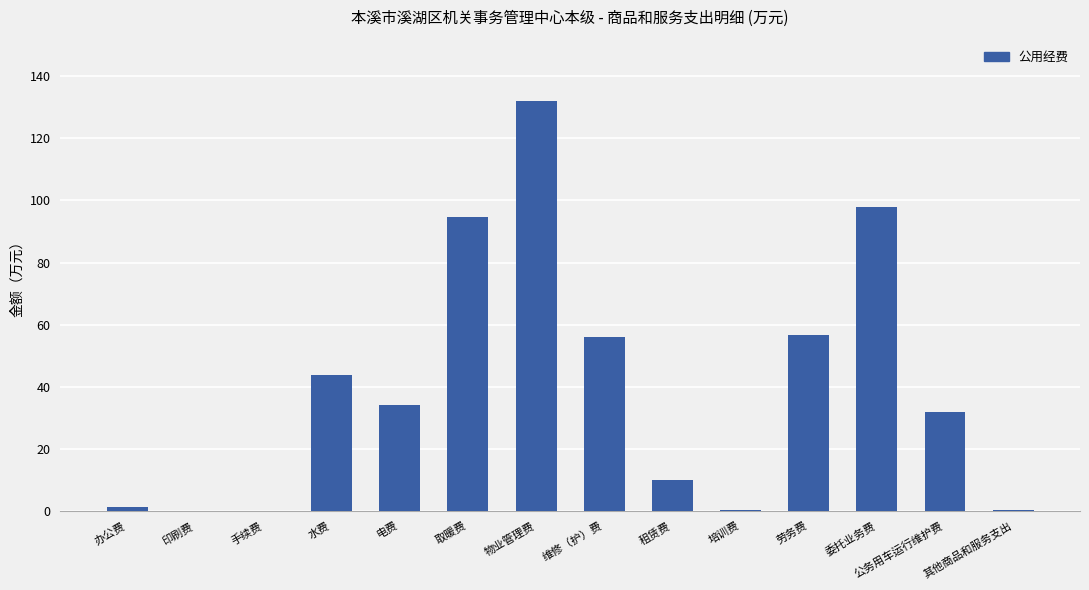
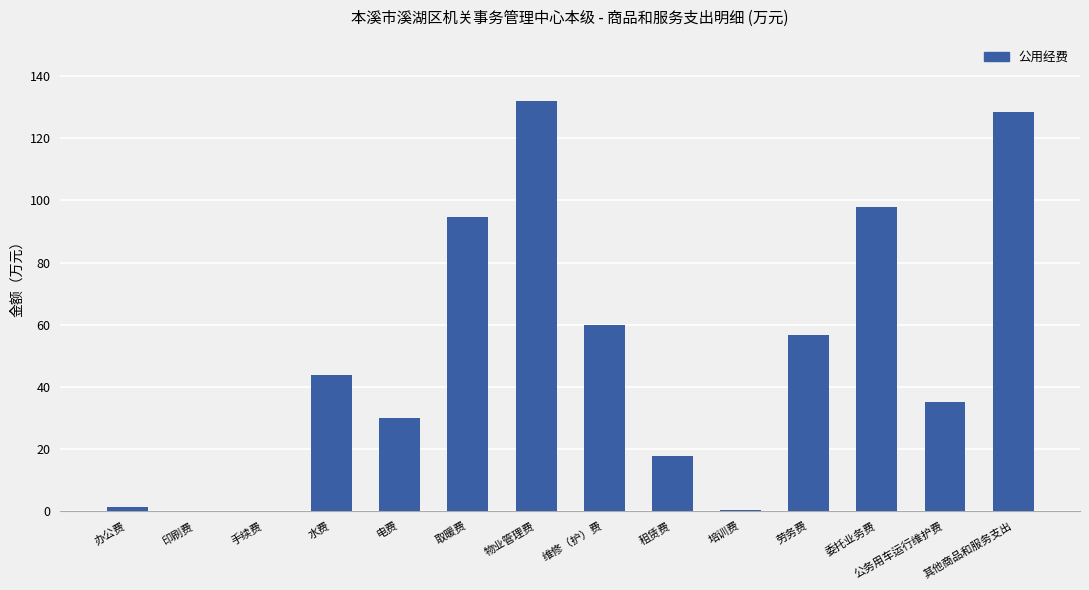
电费: 34 -> 30
维修（护）费: 56 -> 60
租赁费: 10 -> 18
公务用车运行维护费: 32 -> 35
其他商品和服务支出: 0 -> 128
